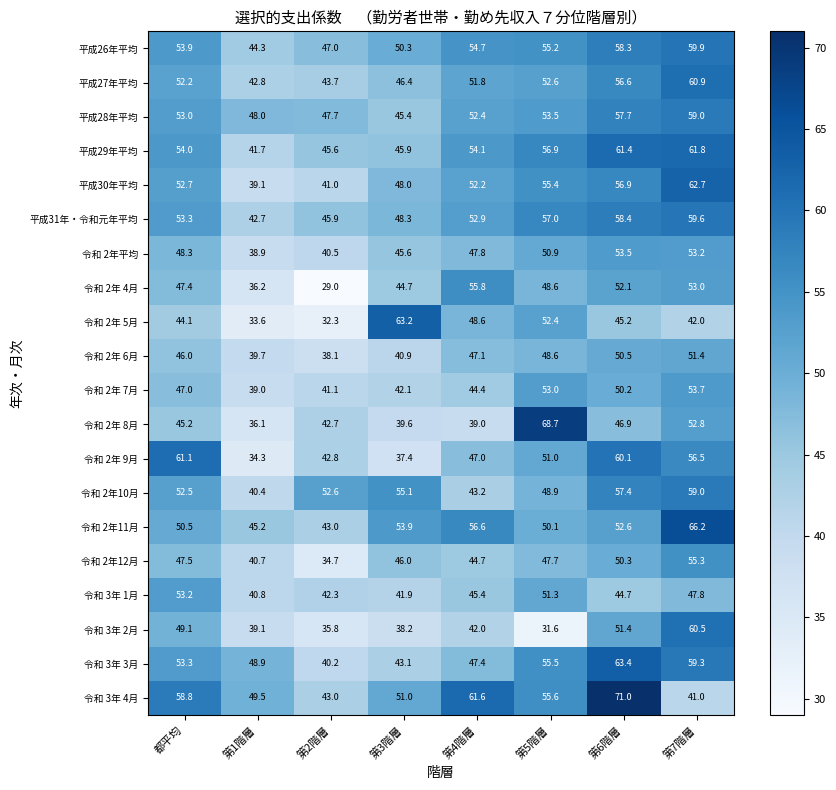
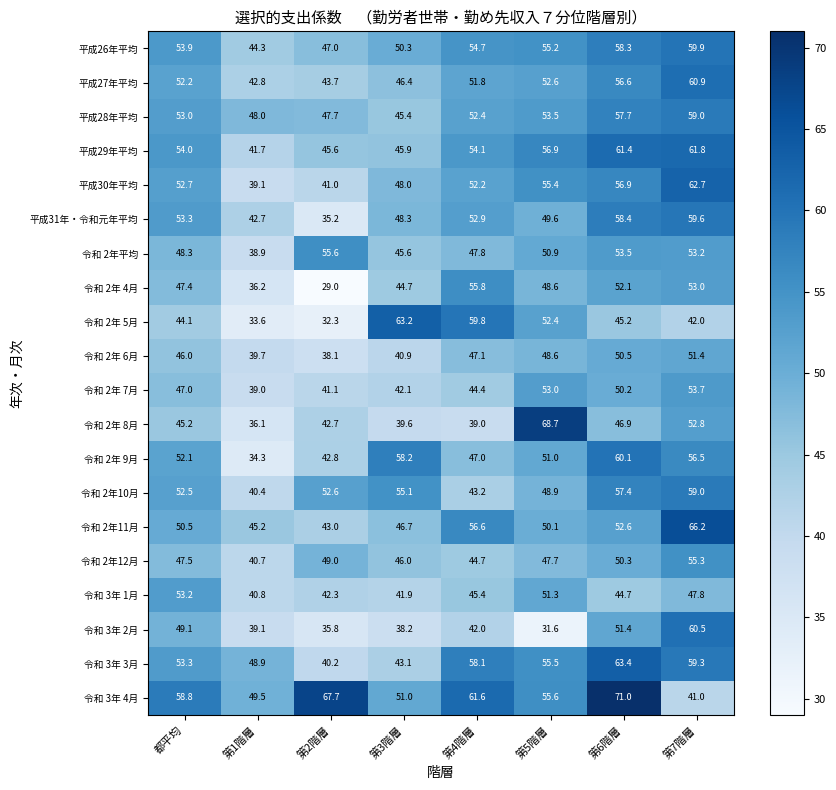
平成31年・令和元年平均, 第2階層: 45.9 -> 35.2
平成31年・令和元年平均, 第5階層: 57.0 -> 49.6
令和 2年平均, 第2階層: 40.5 -> 55.6
令和 2年 5月, 第4階層: 48.6 -> 59.8
令和 2年 9月, 都平均: 61.1 -> 52.1
令和 2年 9月, 第3階層: 37.4 -> 58.2
令和 2年11月, 第3階層: 53.9 -> 46.7
令和 2年12月, 第2階層: 34.7 -> 49.0
令和 3年 3月, 第4階層: 47.4 -> 58.1
令和 3年 4月, 第2階層: 43.0 -> 67.7
